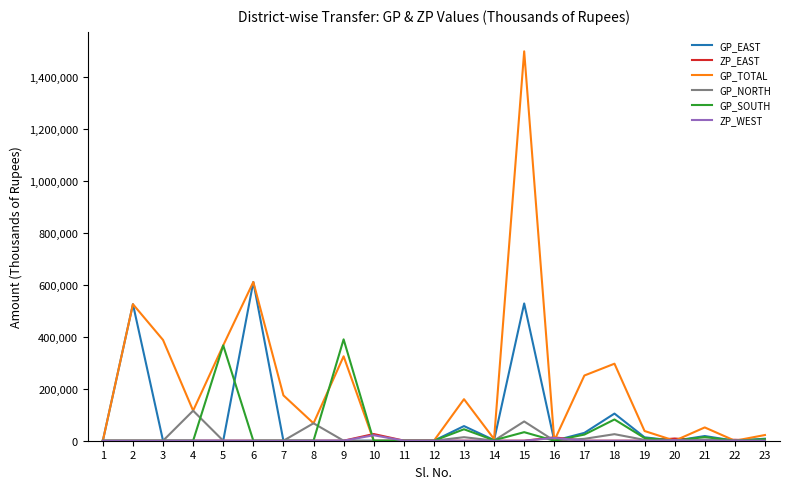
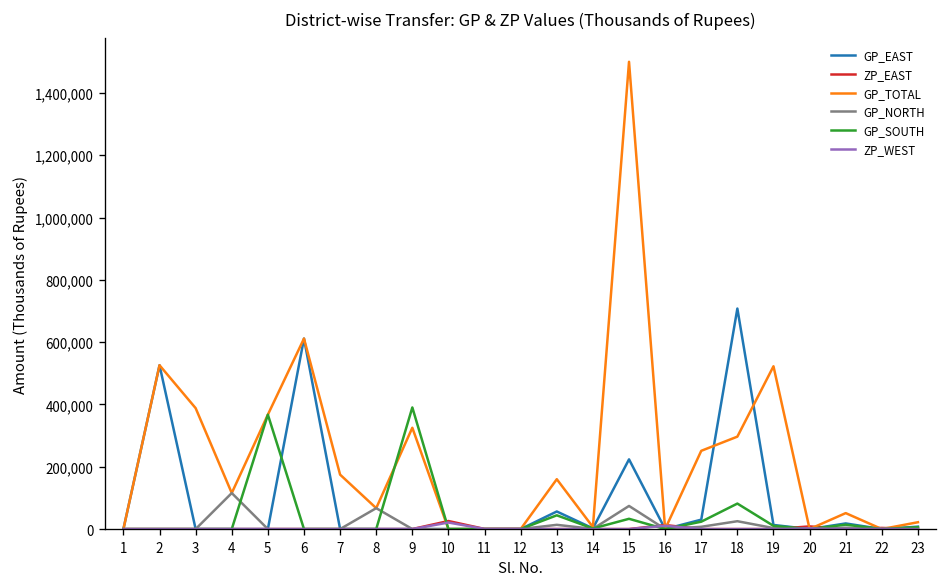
GP_EAST, 15: 530,000 -> 220,000
GP_EAST, 18: 100,000 -> 710,000
GP_TOTAL, 19: 40,000 -> 520,000
